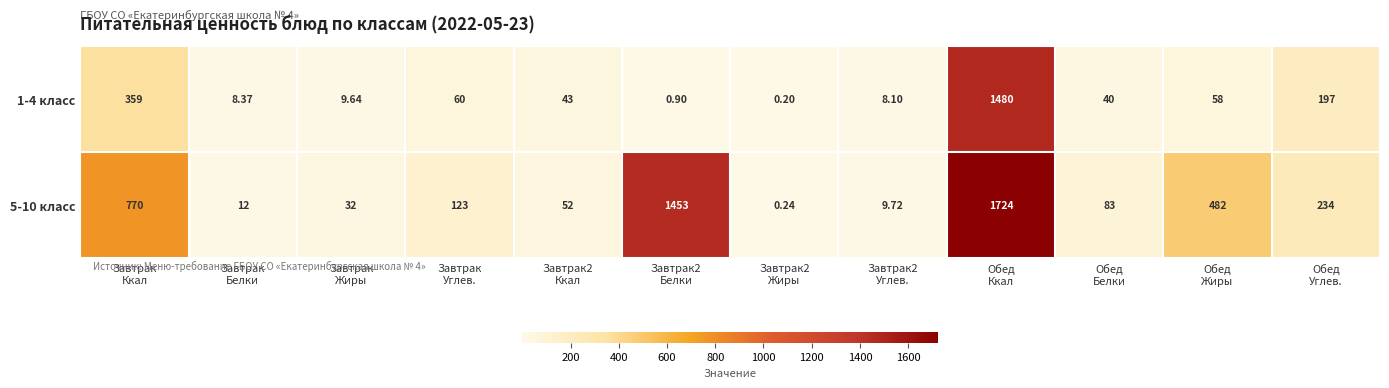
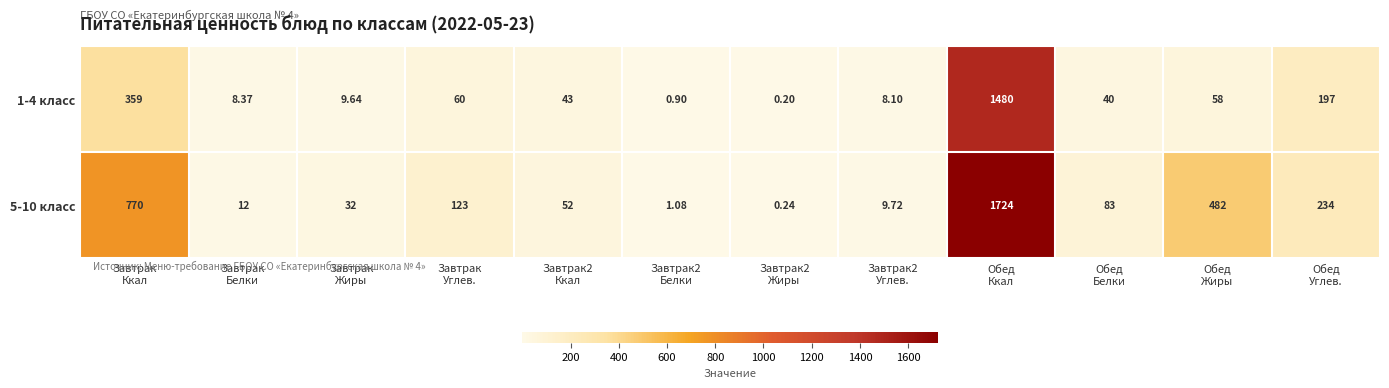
5-10 класс, Завтрак2 Белки: 1453 -> 1.08
